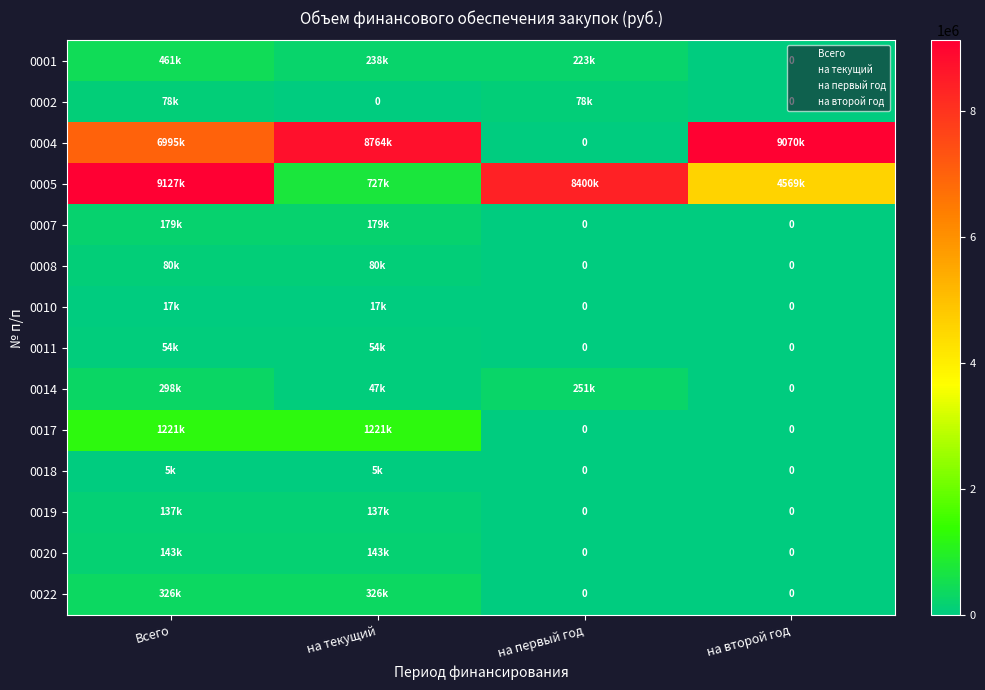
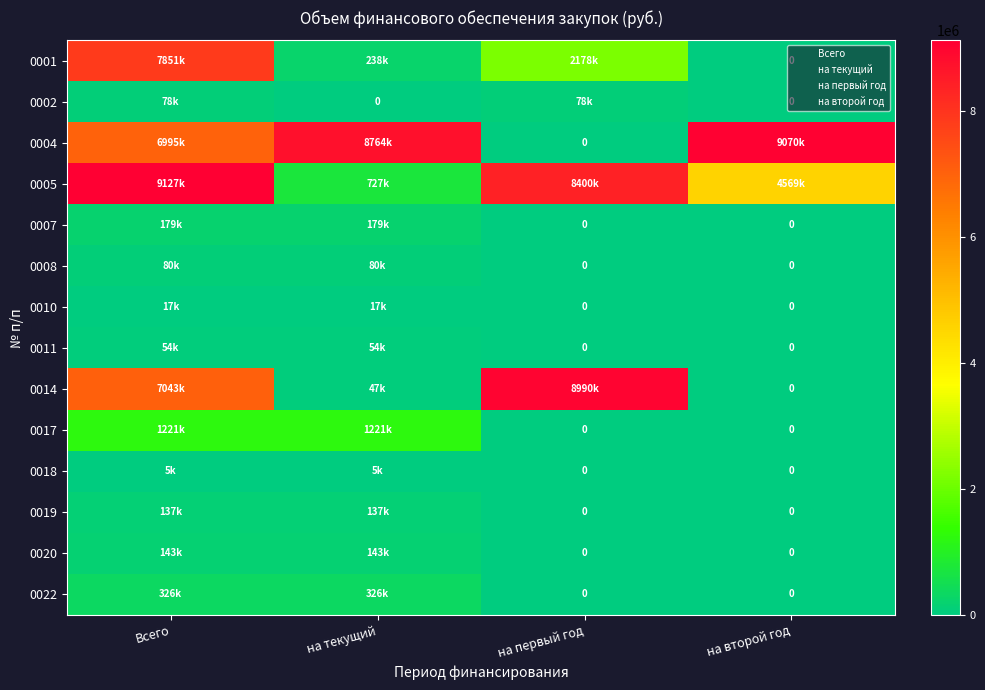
0001, Всего: 461k -> 7851k
0001, на первый год: 223k -> 2178k
0014, Всего: 298k -> 7043k
0014, на первый год: 251k -> 8990k
